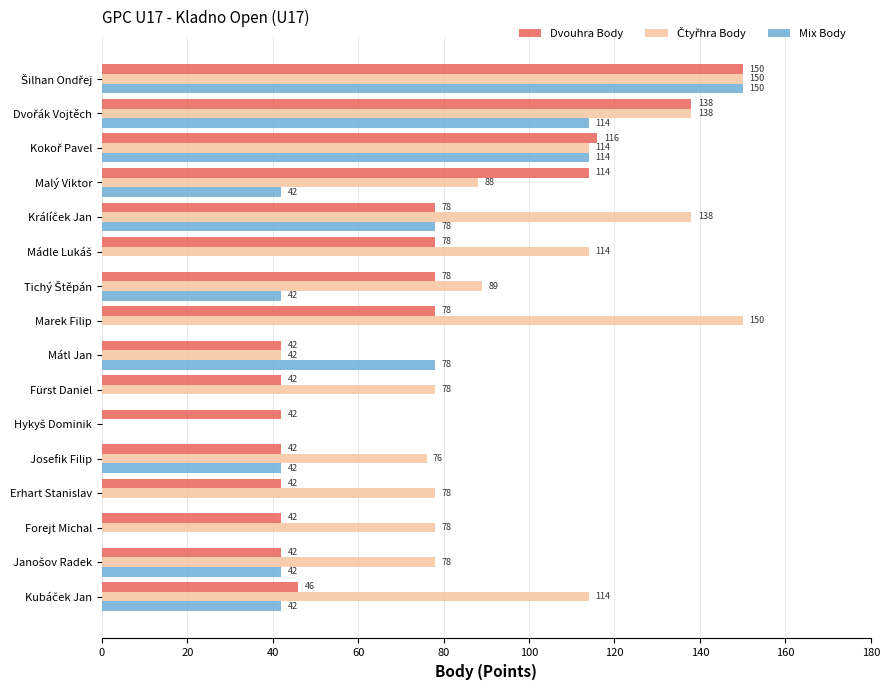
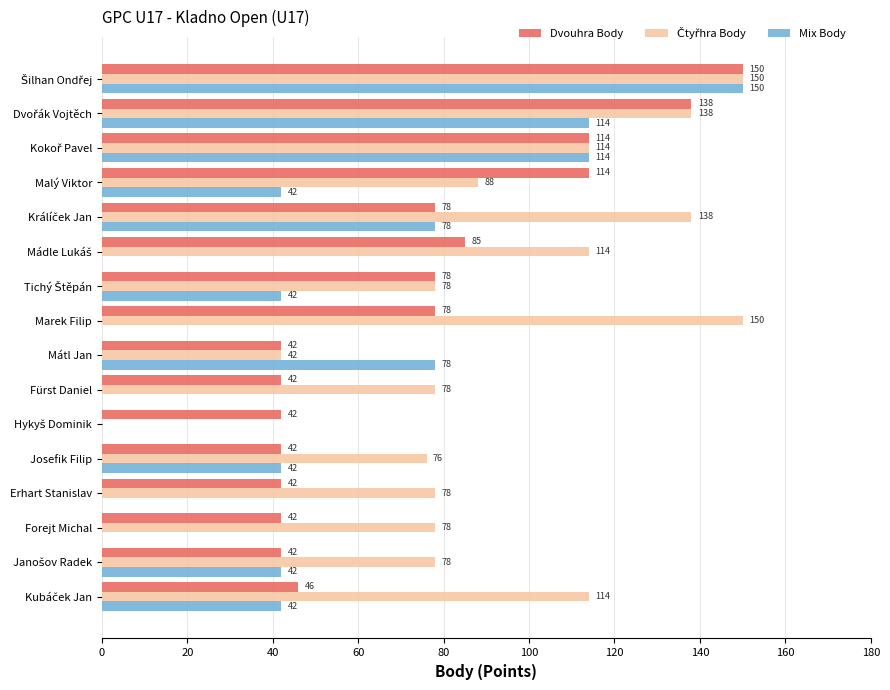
Dvouhra Body, Kokoř Pavel: 116 -> 114
Dvouhra Body, Mádle Lukáš: 78 -> 85
Čtyřhra Body, Tichý Štěpán: 89 -> 78
